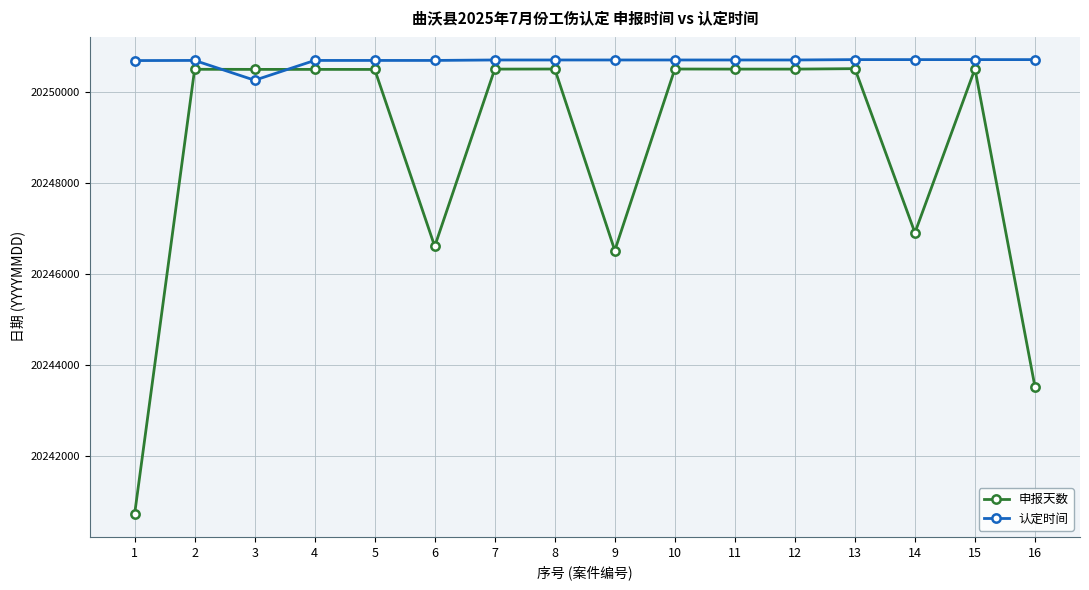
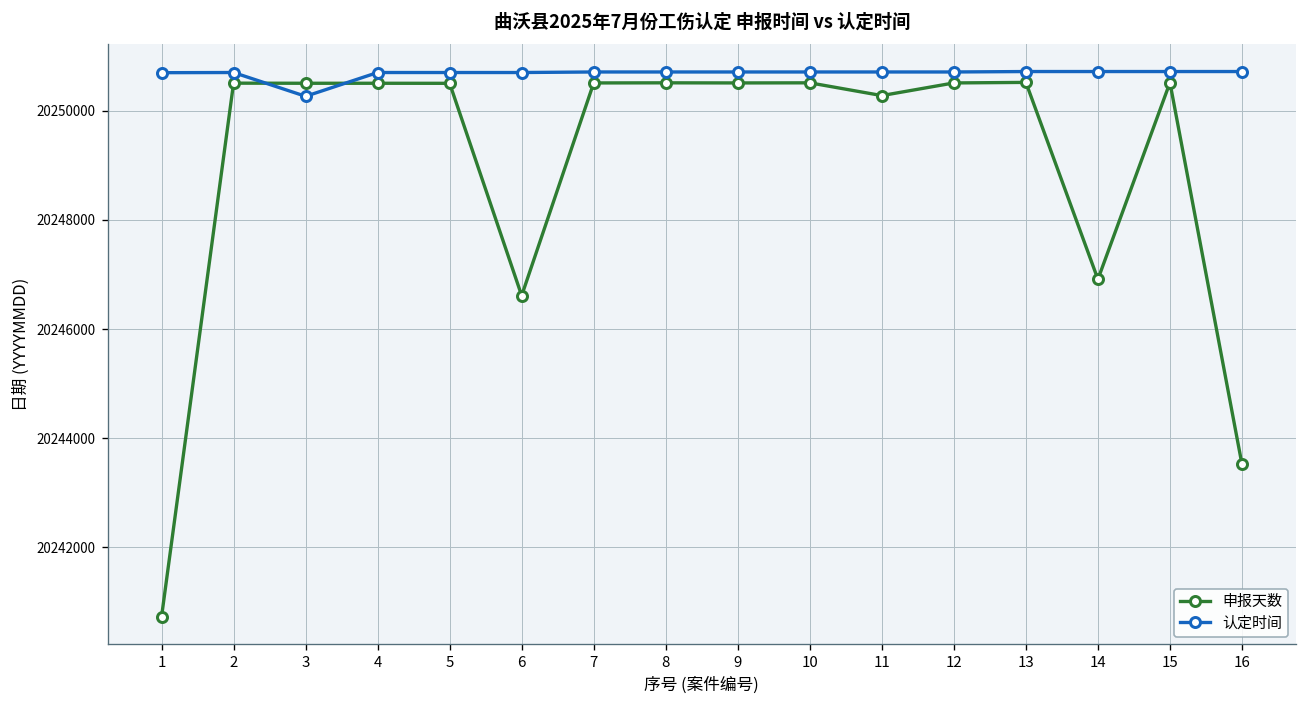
申报天数, 9: 20246500 -> 20250500
申报天数, 11: 20250500 -> 20250300
